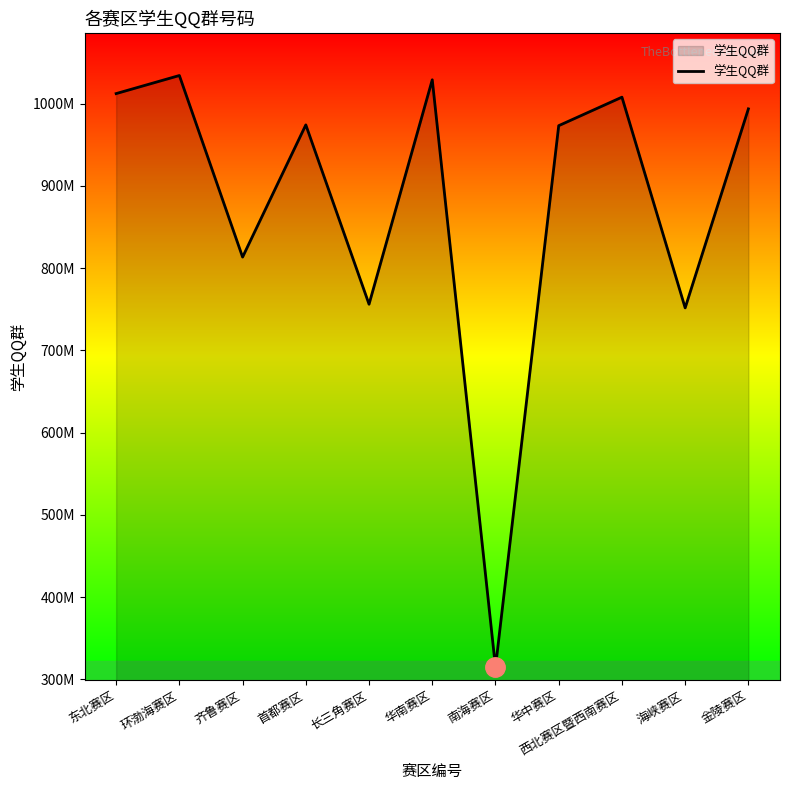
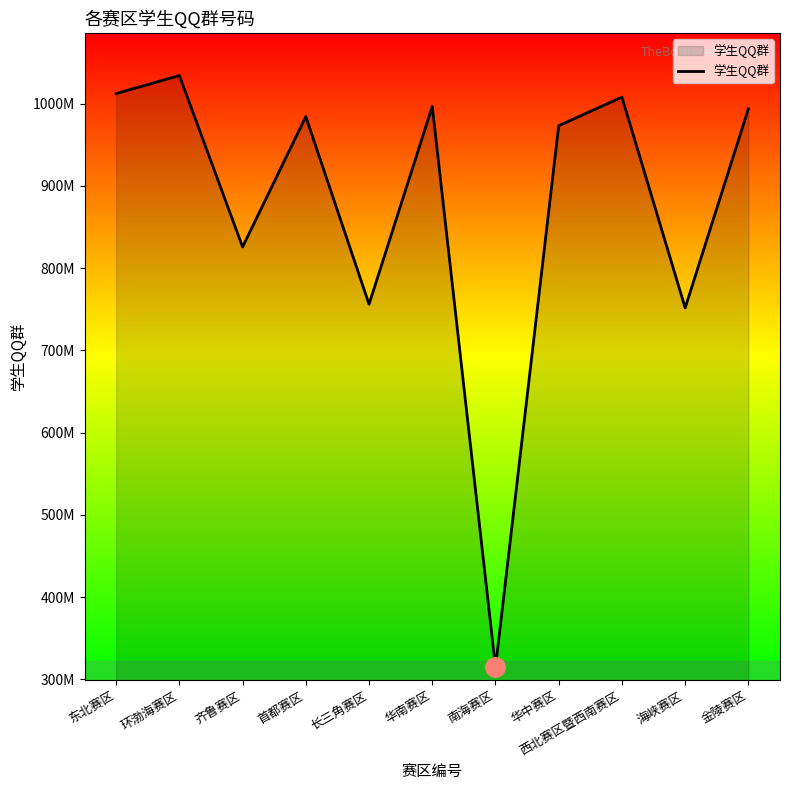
学生QQ群, 齐鲁赛区: 810000000 -> 830000000
学生QQ群, 首都赛区: 970000000 -> 980000000
学生QQ群, 华南赛区: 1030000000 -> 1000000000
